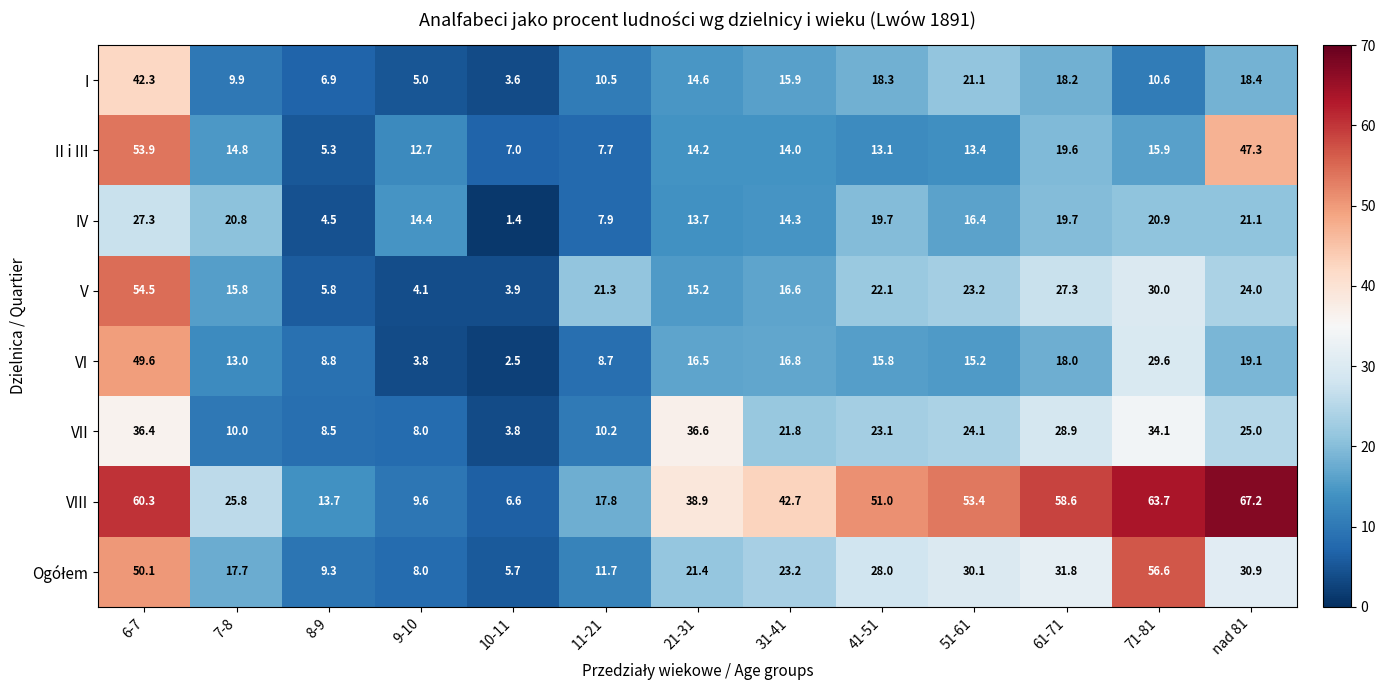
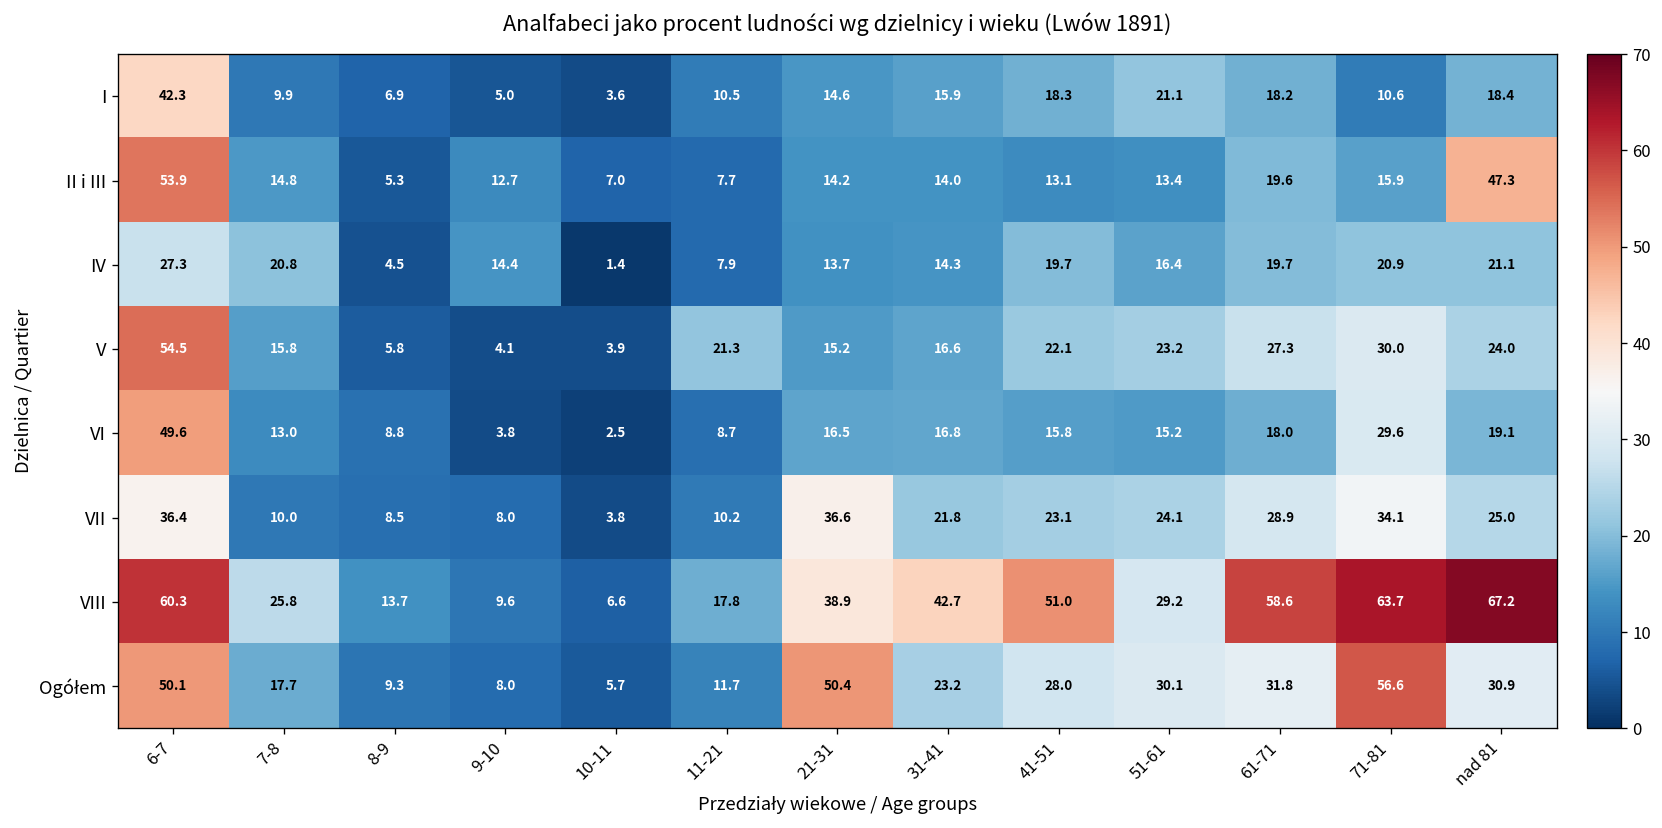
VIII, 51-61: 53.4 -> 29.2
Ogółem, 21-31: 21.4 -> 50.4
